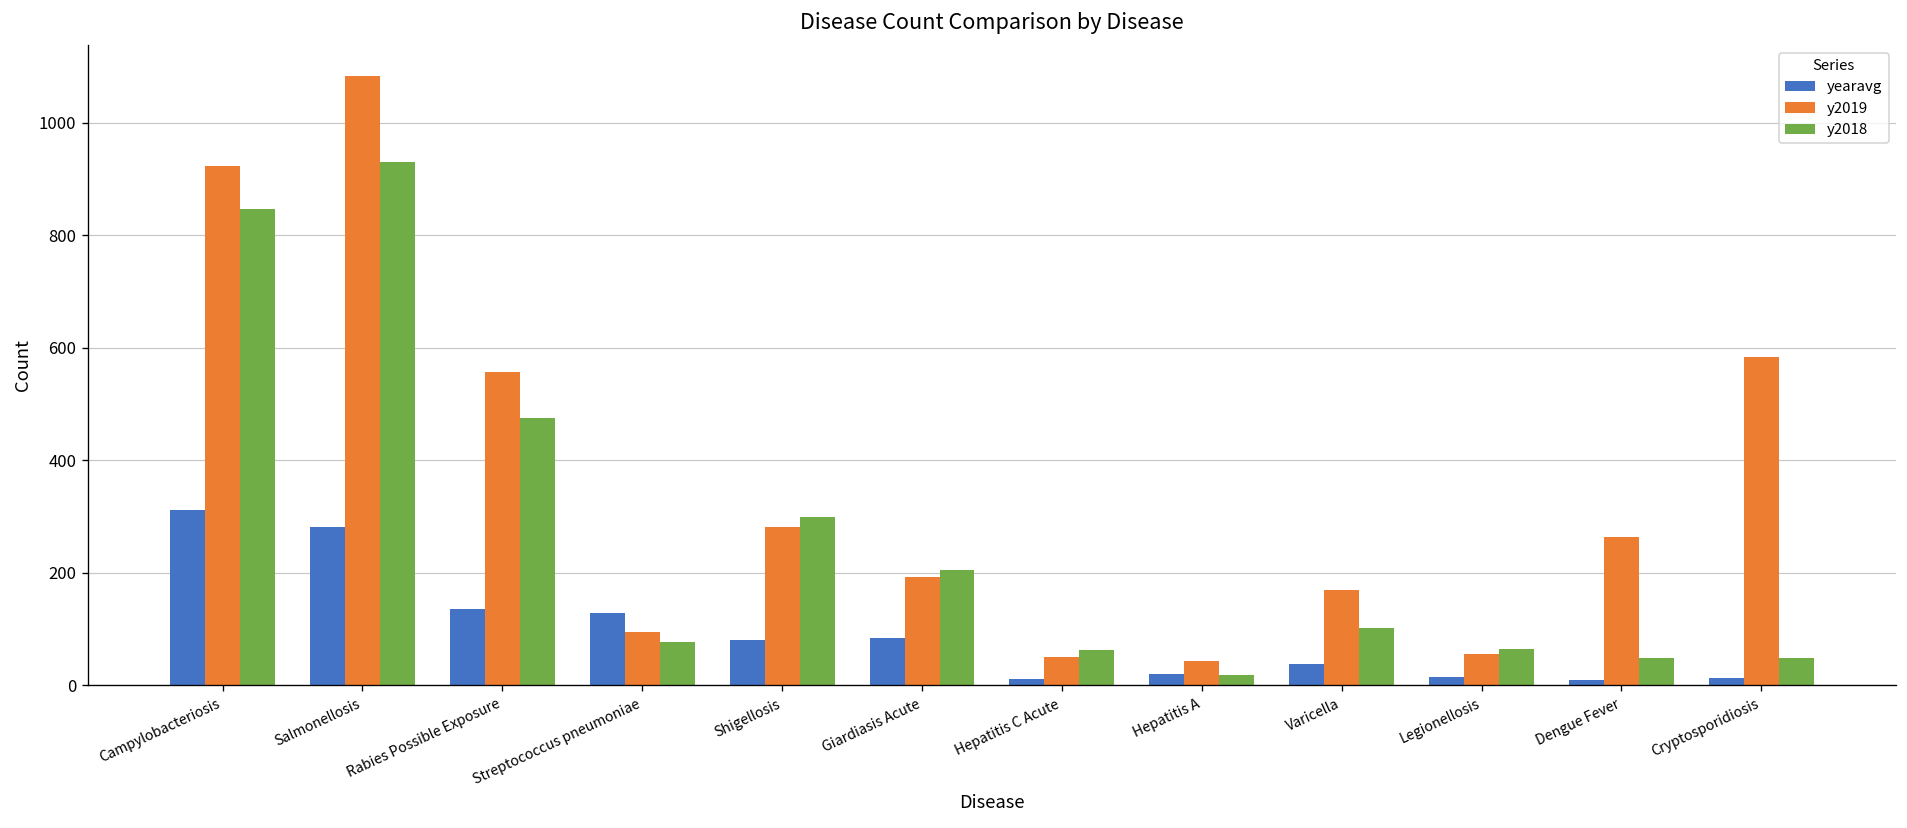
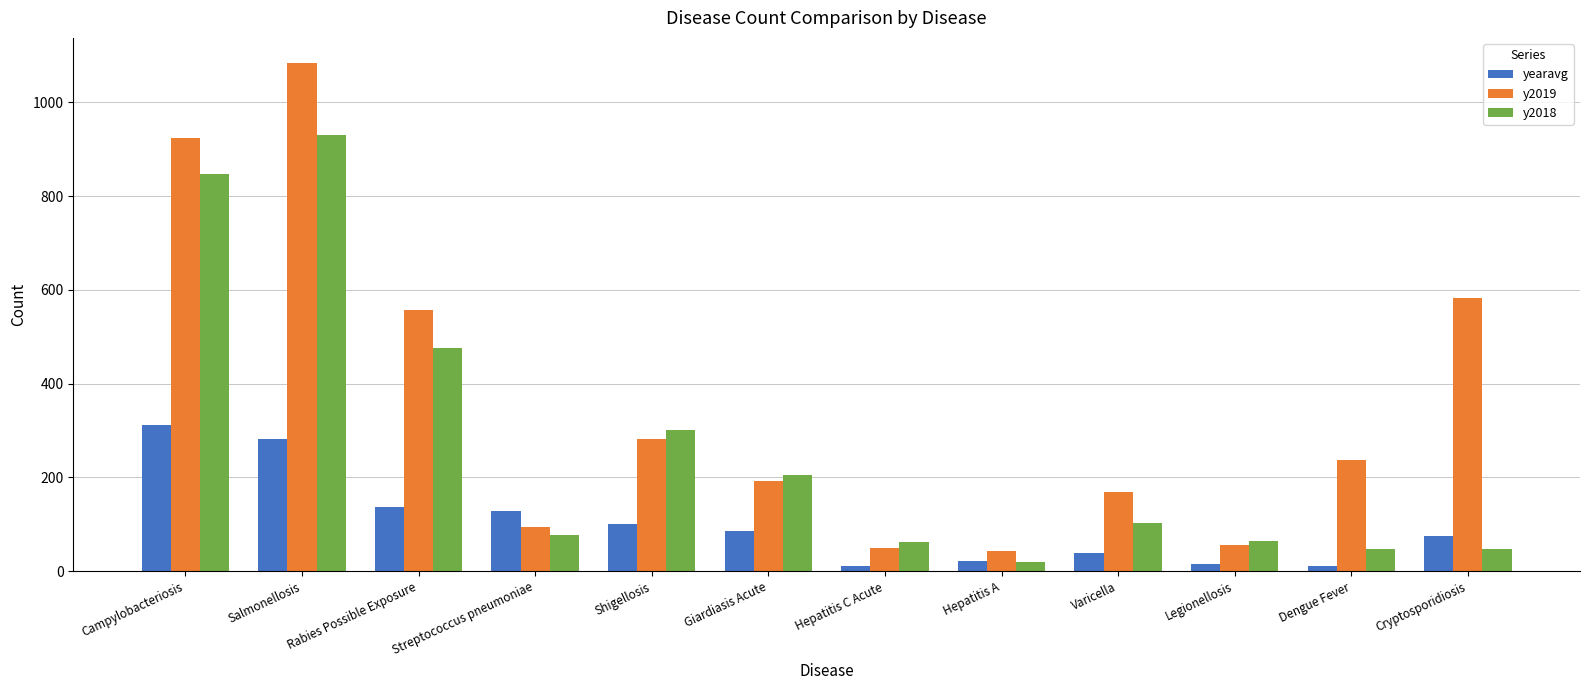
yearavg, Shigellosis: 80 -> 100
y2019, Dengue Fever: 260 -> 240
yearavg, Cryptosporidiosis: 10 -> 70
